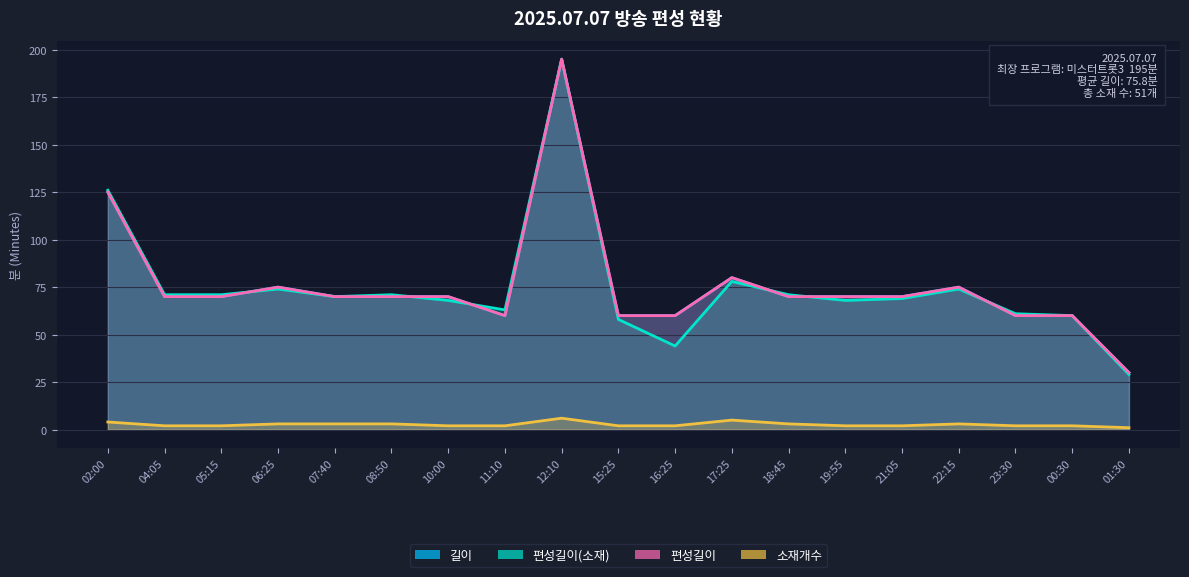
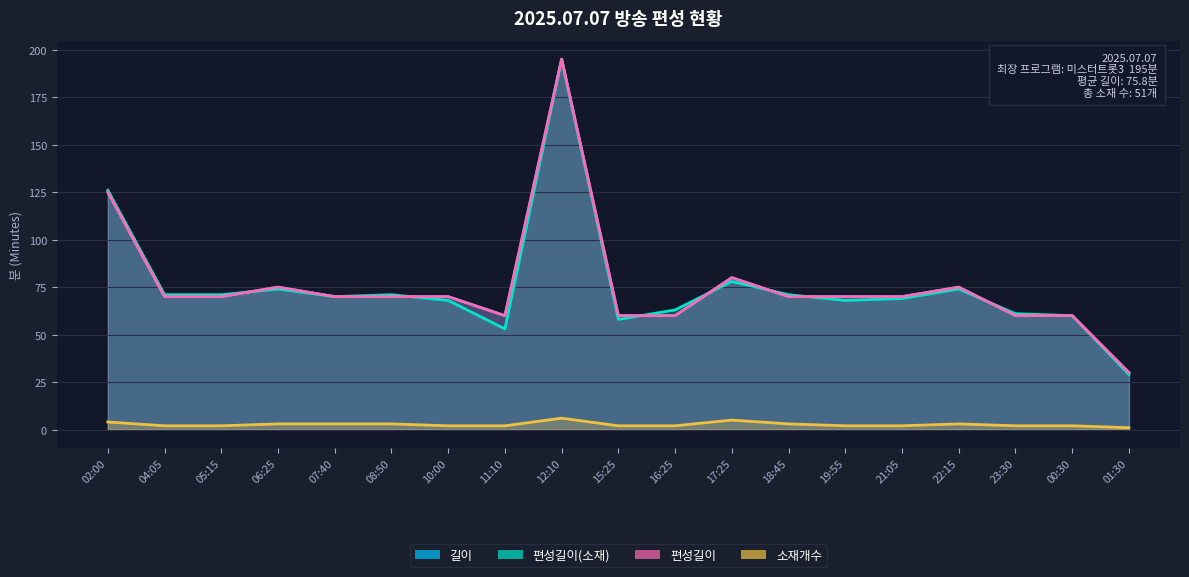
편성길이(소재), 11:10: 63 -> 53
편성길이(소재), 16:25: 44 -> 63
